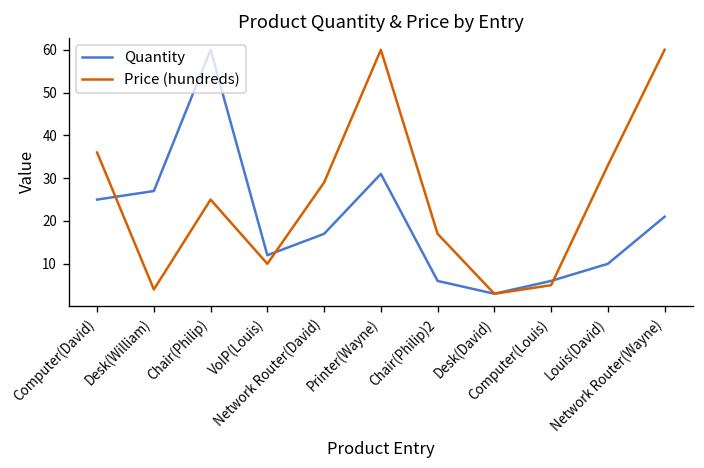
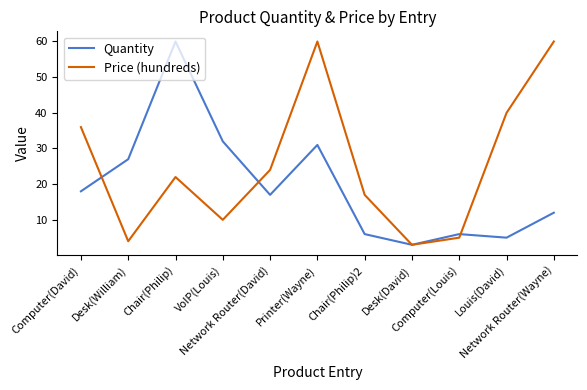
Quantity, Computer(David): 25 -> 18
Price (hundreds), Chair(Philip): 25 -> 22
Quantity, VoIP(Louis): 12 -> 32
Price (hundreds), Network Router(David): 29 -> 24
Quantity, Louis(David): 10 -> 5
Price (hundreds), Louis(David): 33 -> 40
Quantity, Network Router(Wayne): 21 -> 12
